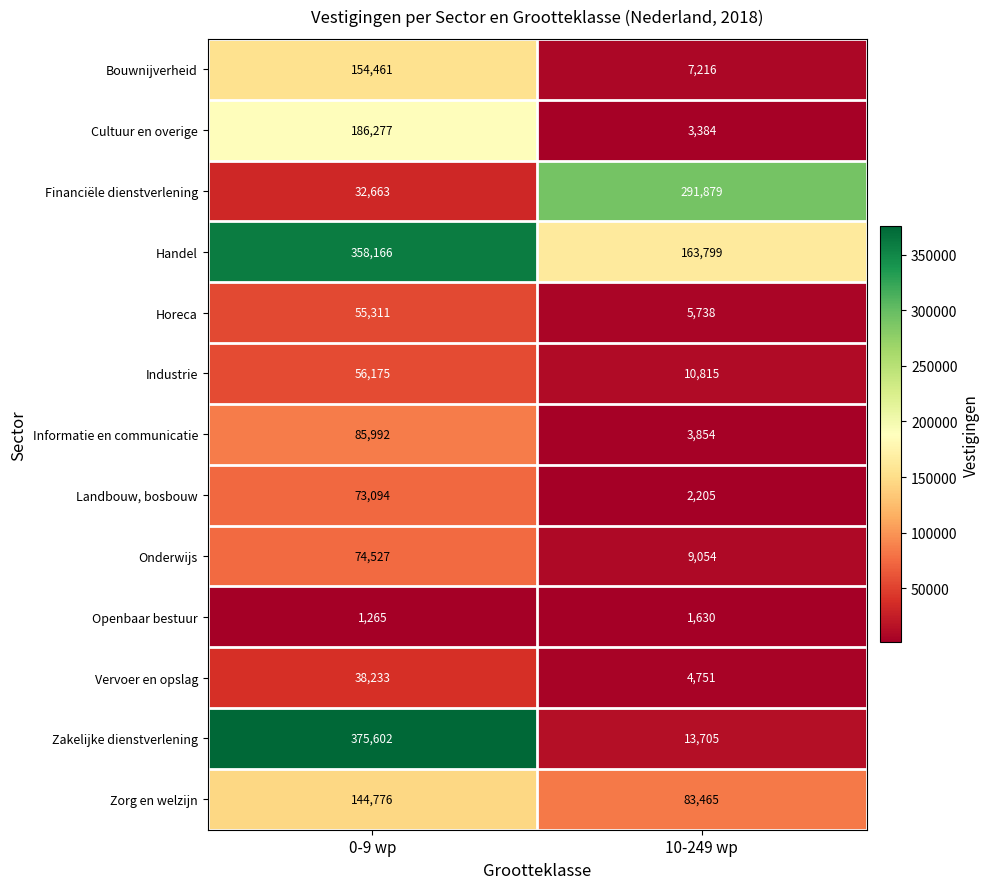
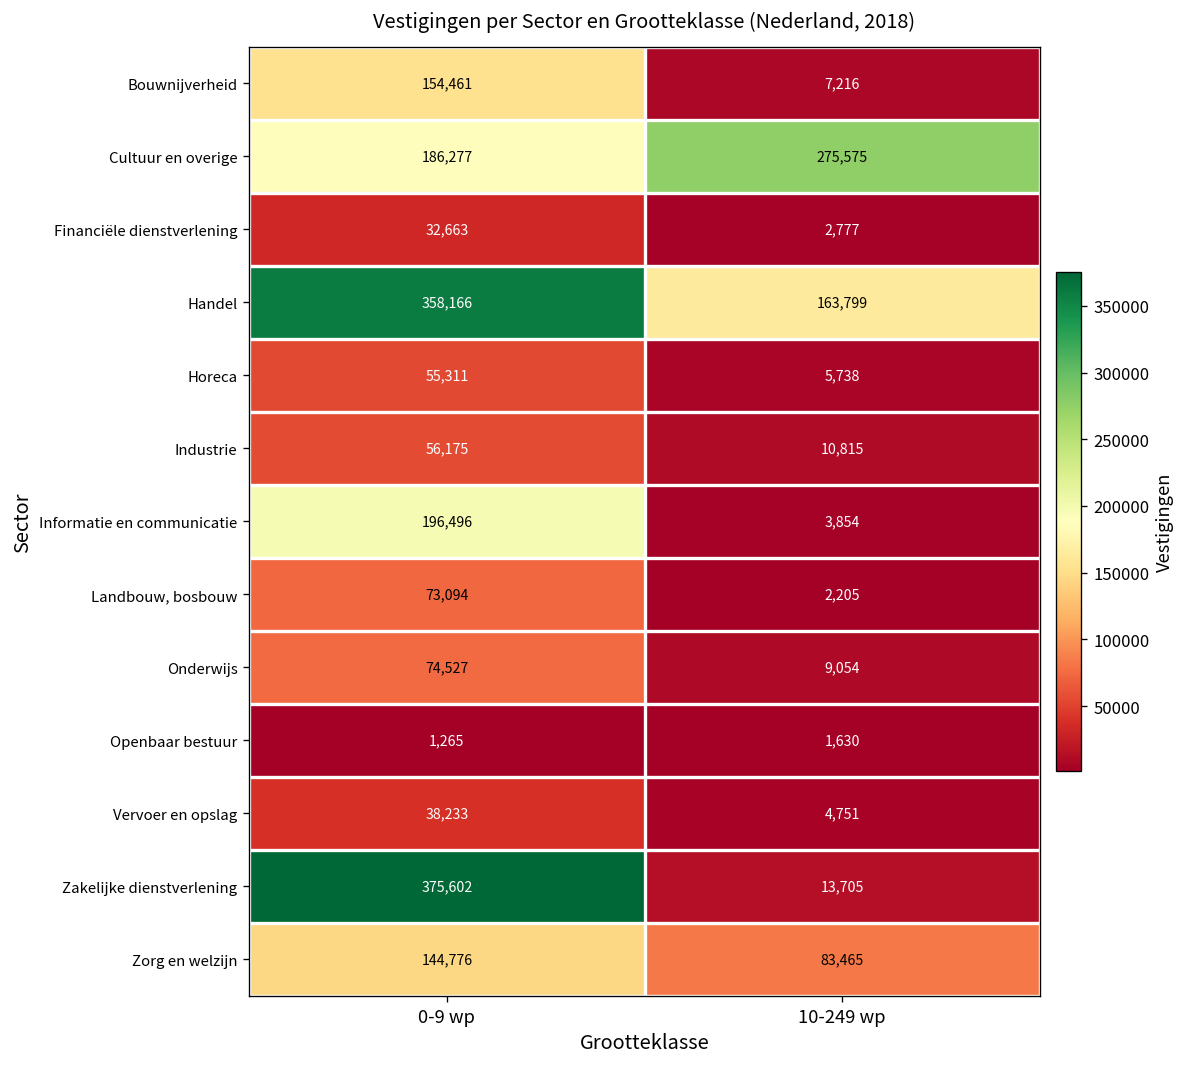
Cultuur en overige, 10-249 wp: 3,384 -> 275,575
Financiële dienstverlening, 10-249 wp: 291,879 -> 2,777
Informatie en communicatie, 0-9 wp: 85,992 -> 196,496
